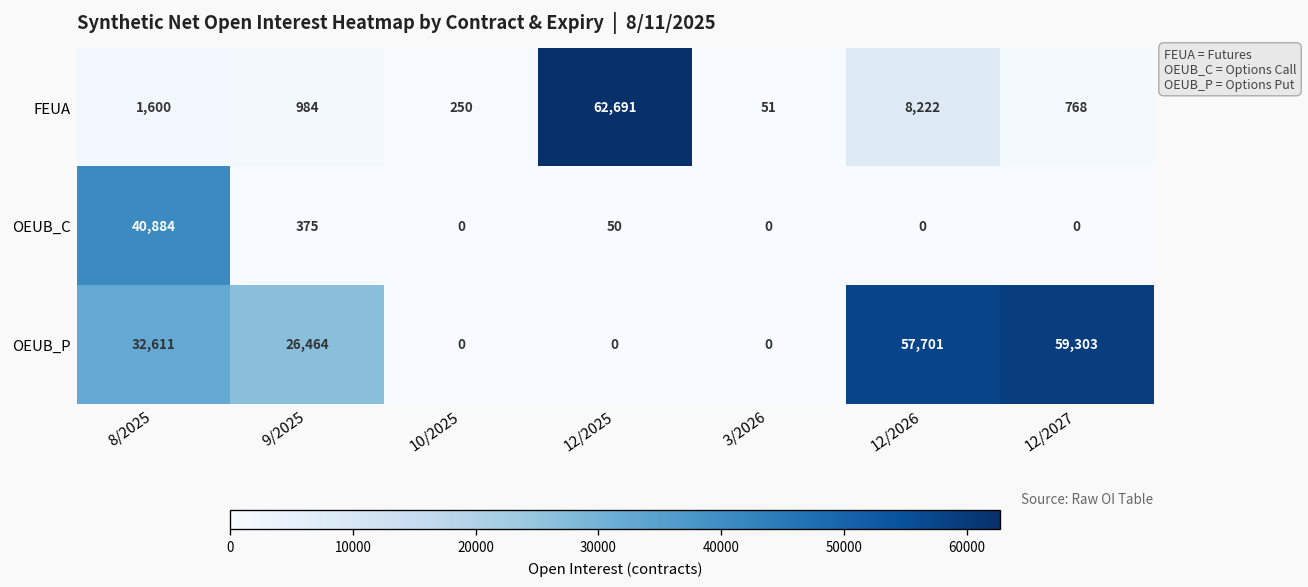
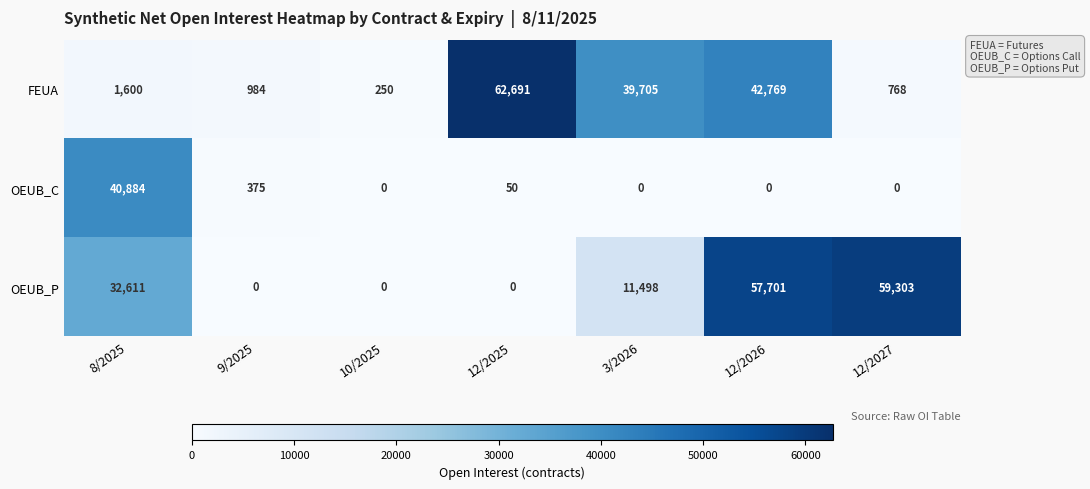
FEUA, 3/2026: 51 -> 39,705
FEUA, 12/2026: 8,222 -> 42,769
OEUB_P, 9/2025: 26,464 -> 0
OEUB_P, 3/2026: 0 -> 11,498
